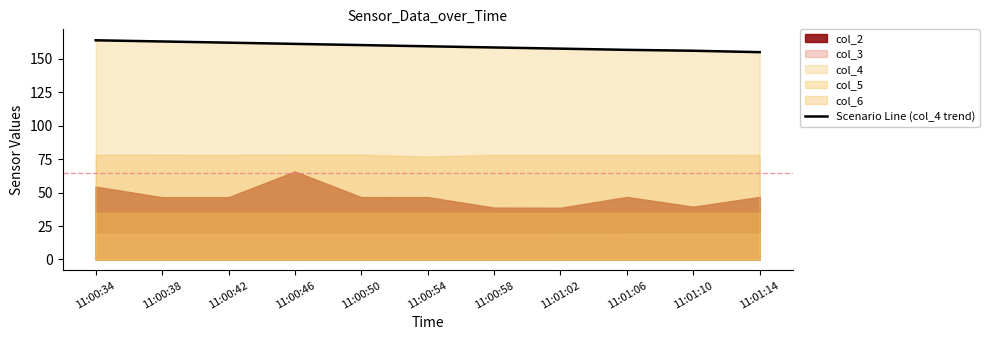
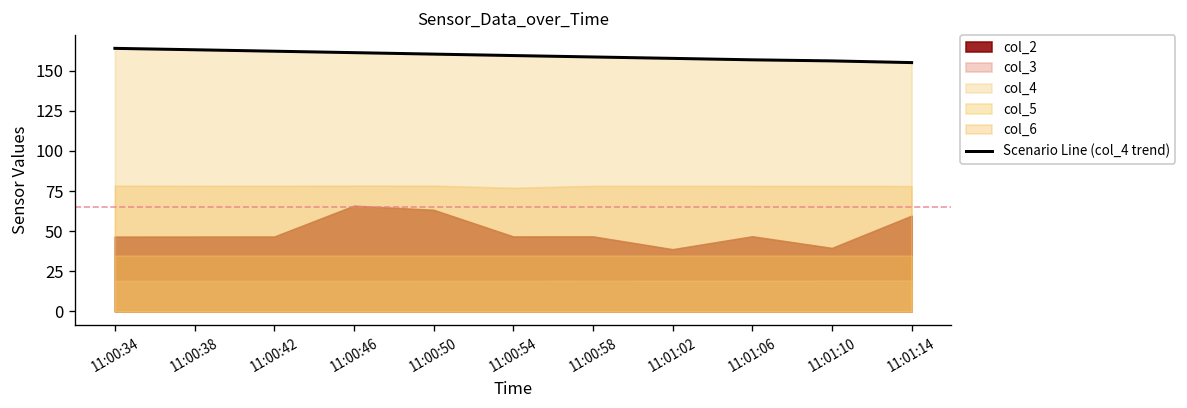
col_2, 11:00:34: 54 -> 47
col_2, 11:00:50: 47 -> 63
col_2, 11:00:58: 39 -> 47
col_2, 11:01:14: 47 -> 60
